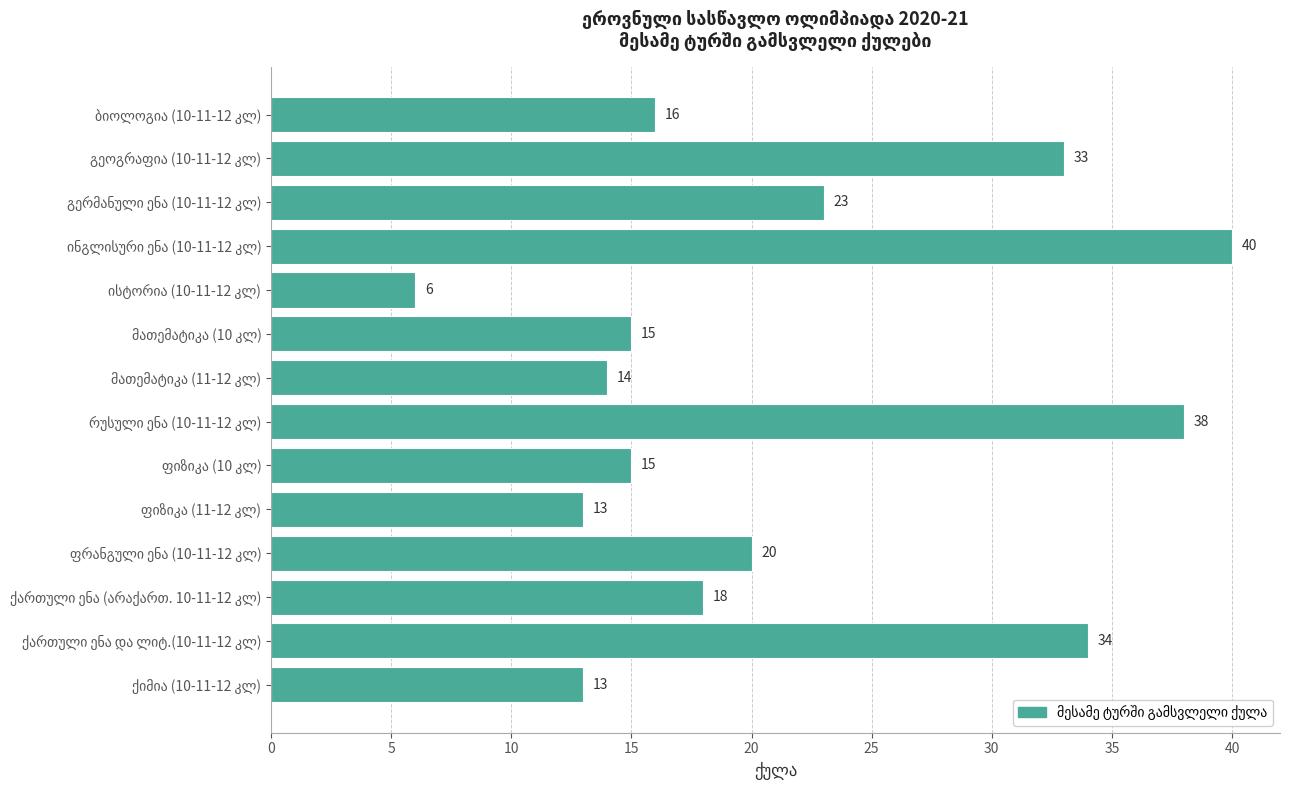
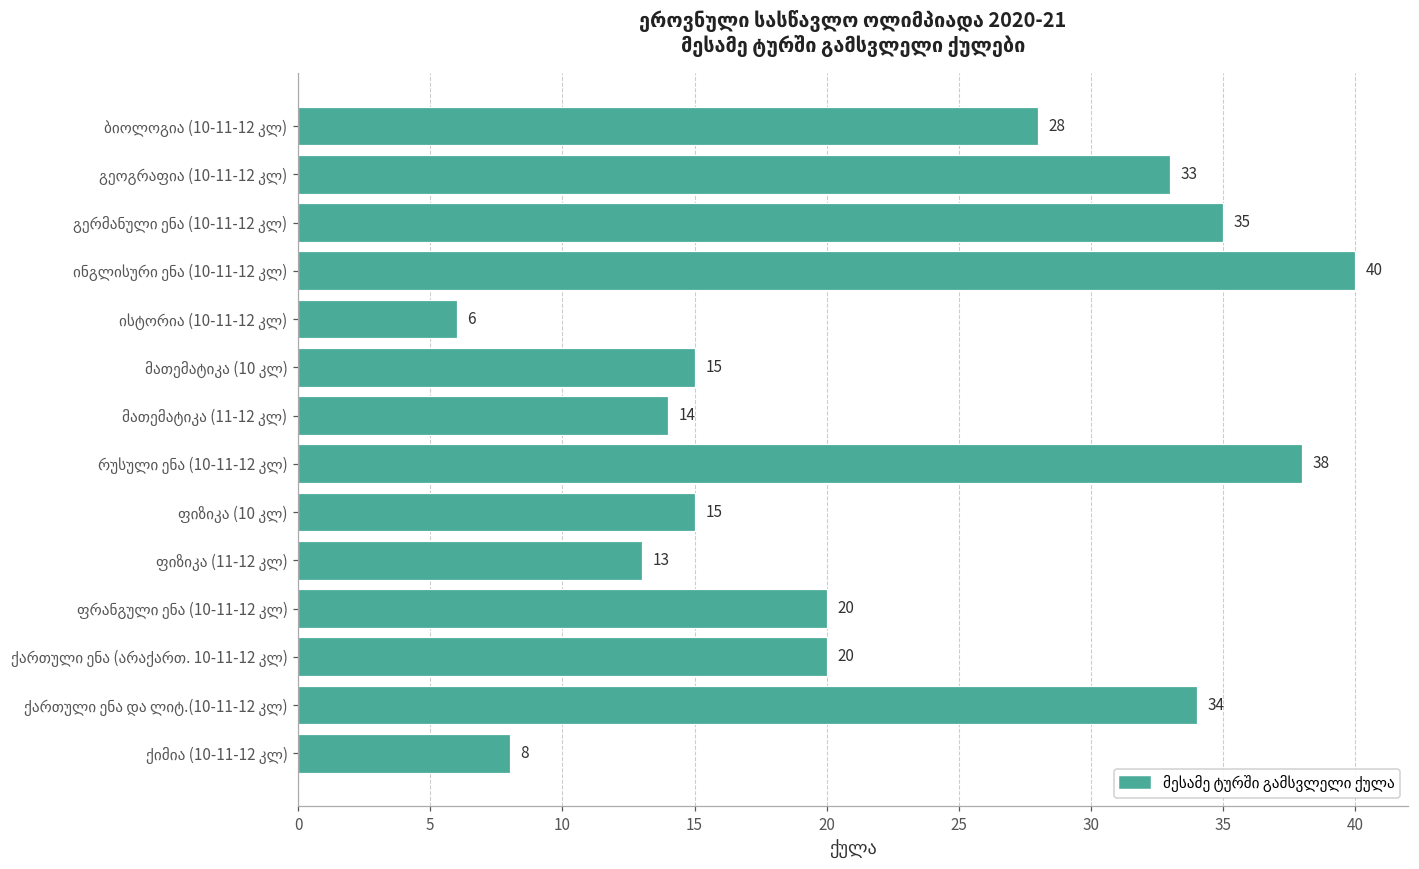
ბიოლოგია (10-11-12 კლ): 16 -> 28
გერმანული ენა (10-11-12 კლ): 23 -> 35
ქართული ენა (არაქართ. 10-11-12 კლ): 18 -> 20
ქიმია (10-11-12 კლ): 13 -> 8
